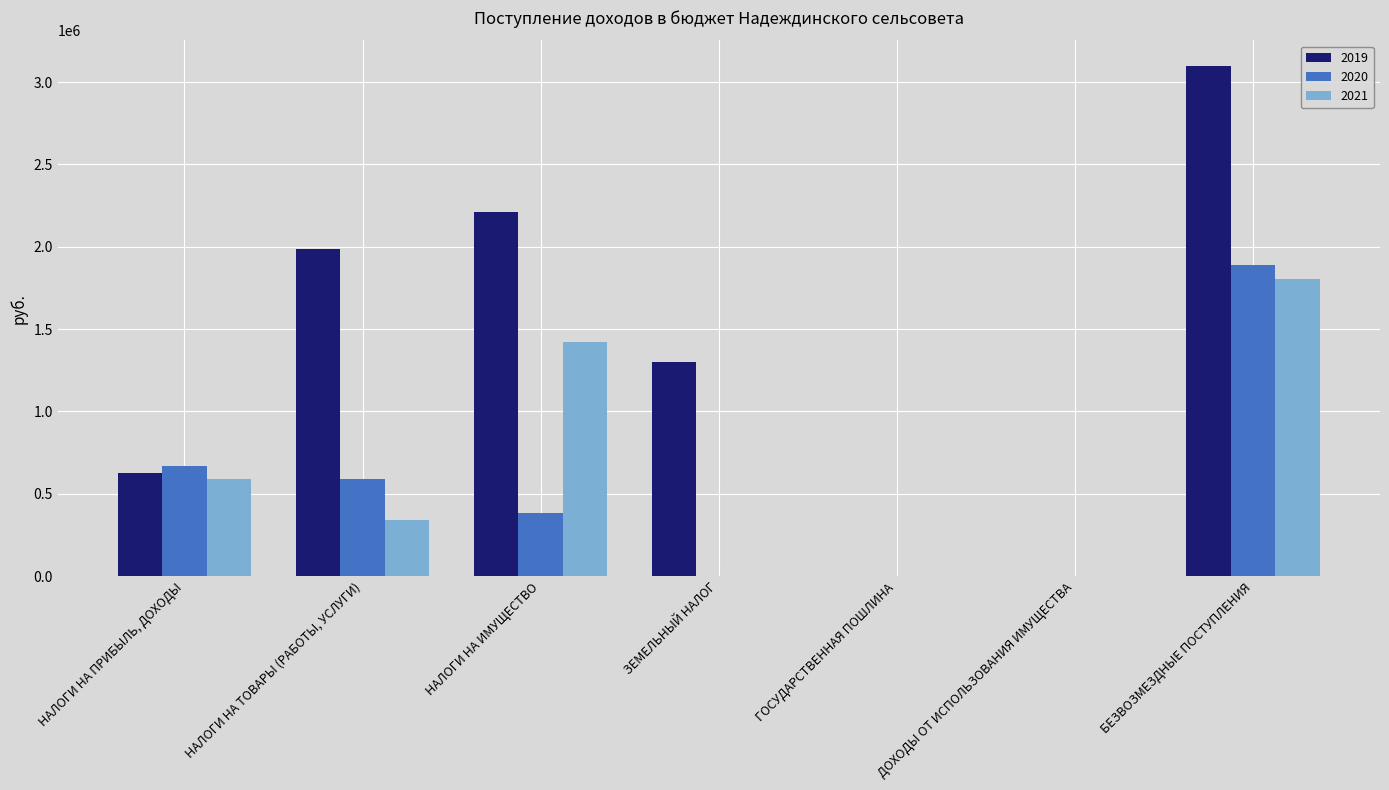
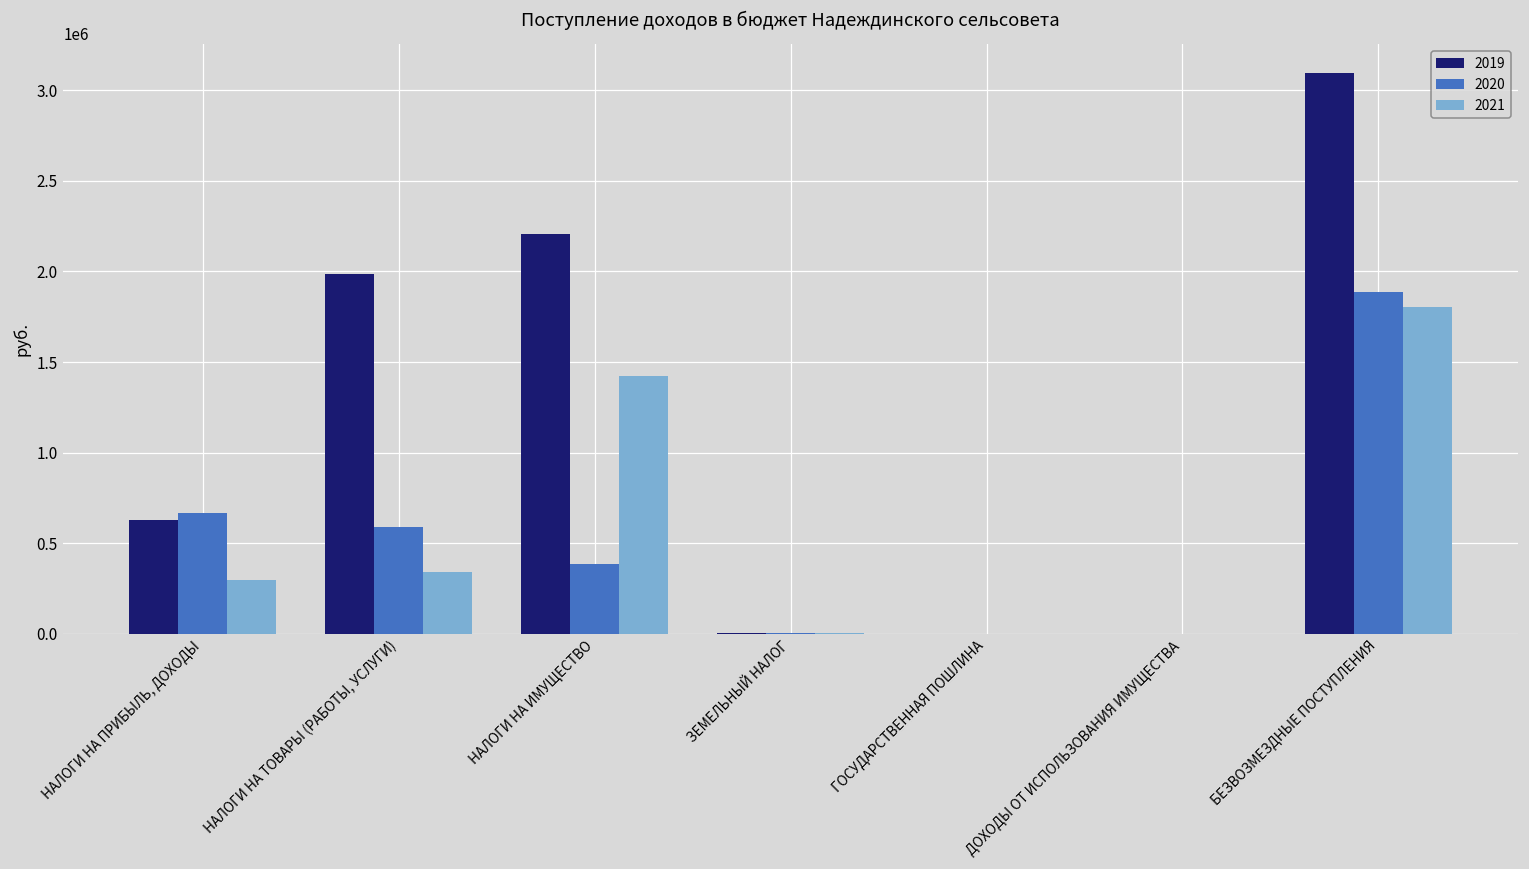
2021, НАЛОГИ НА ПРИБЫЛЬ, ДОХОДЫ: 590000 -> 300000
2019, ЗЕМЕЛЬНЫЙ НАЛОГ: 1300000 -> 0
